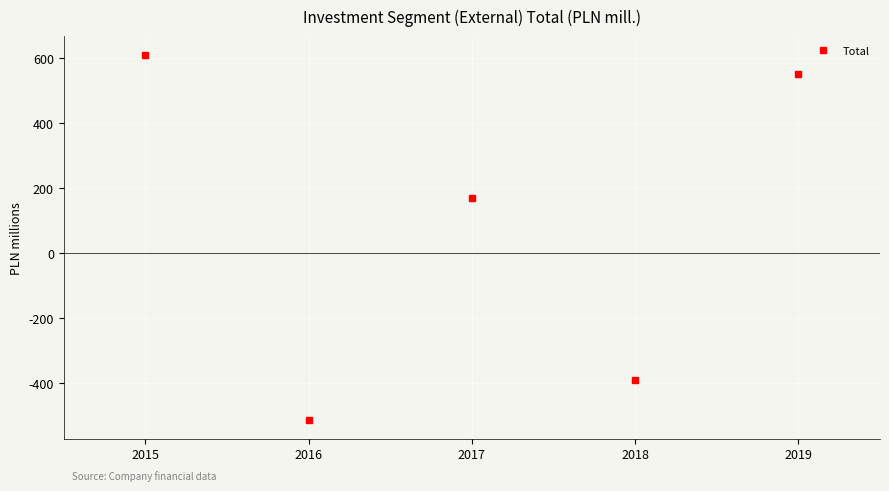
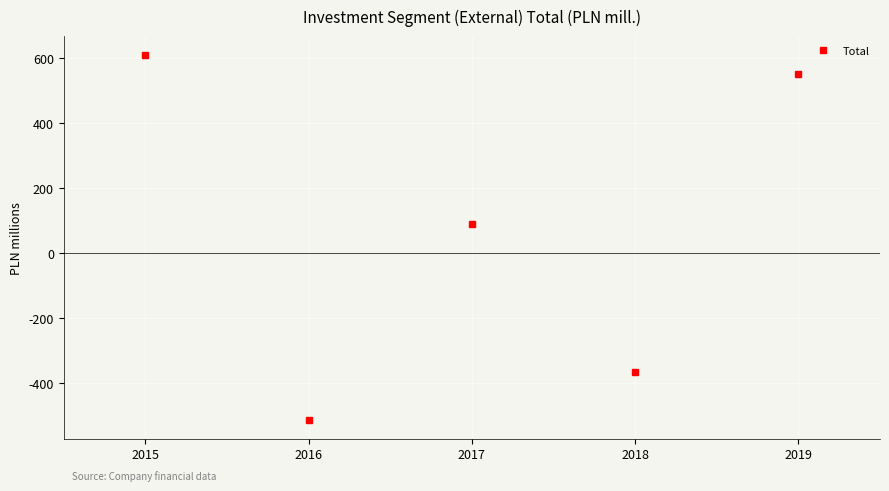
2017: 170 -> 90
2018: -390 -> -370
